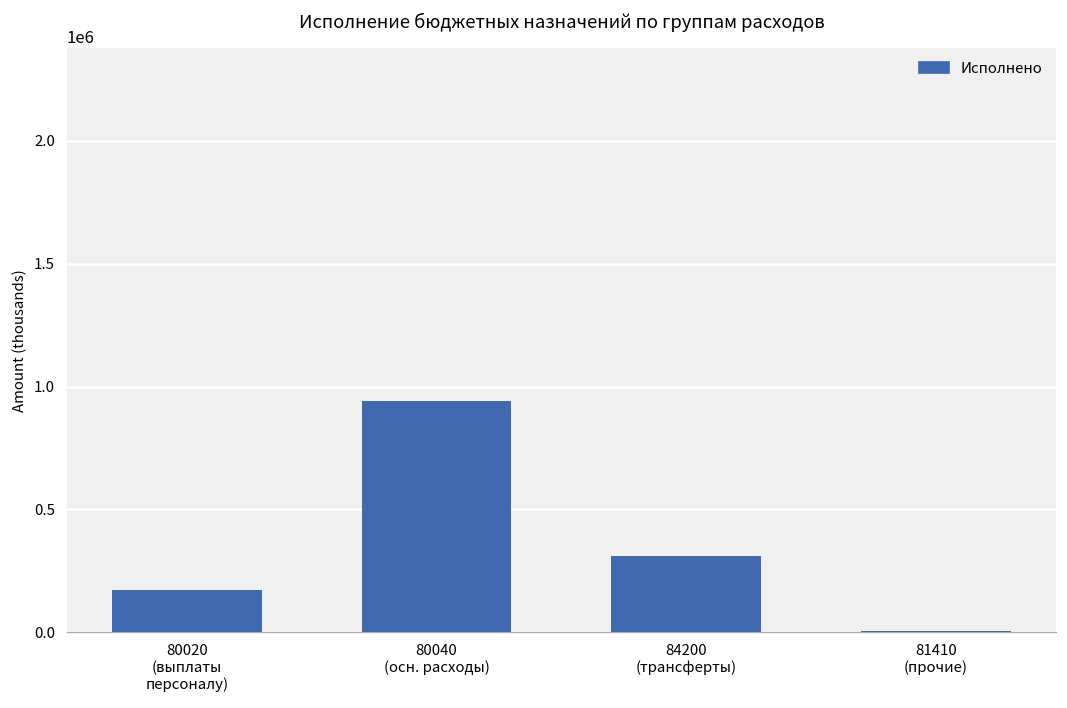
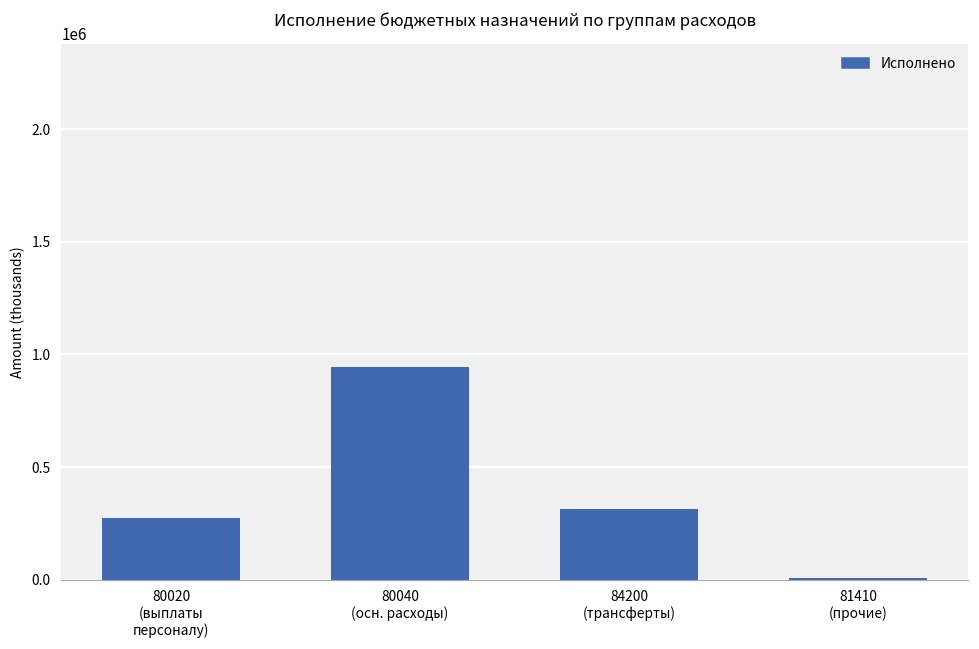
80020 (выплаты персоналу): 170000 -> 270000
